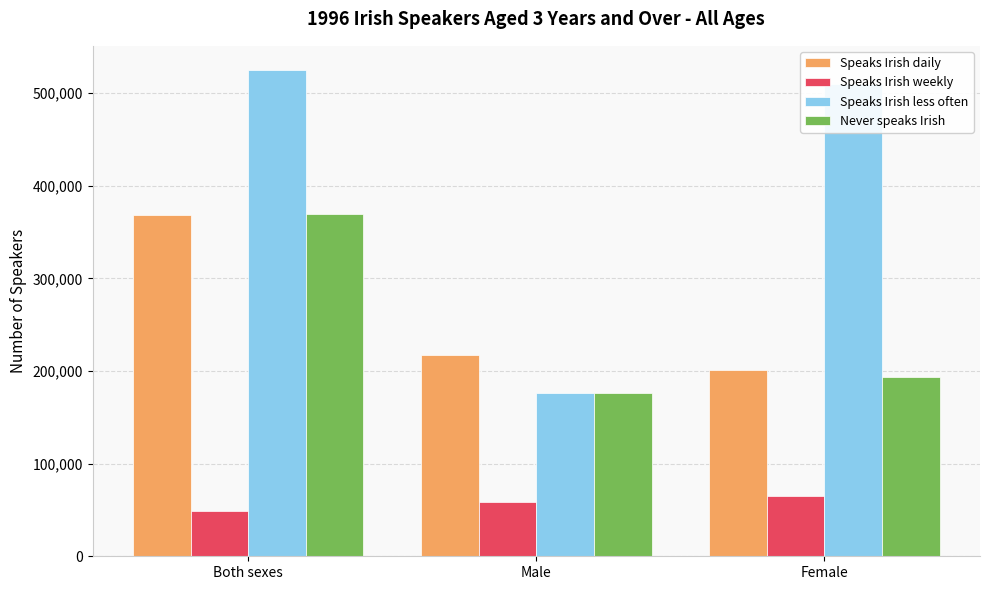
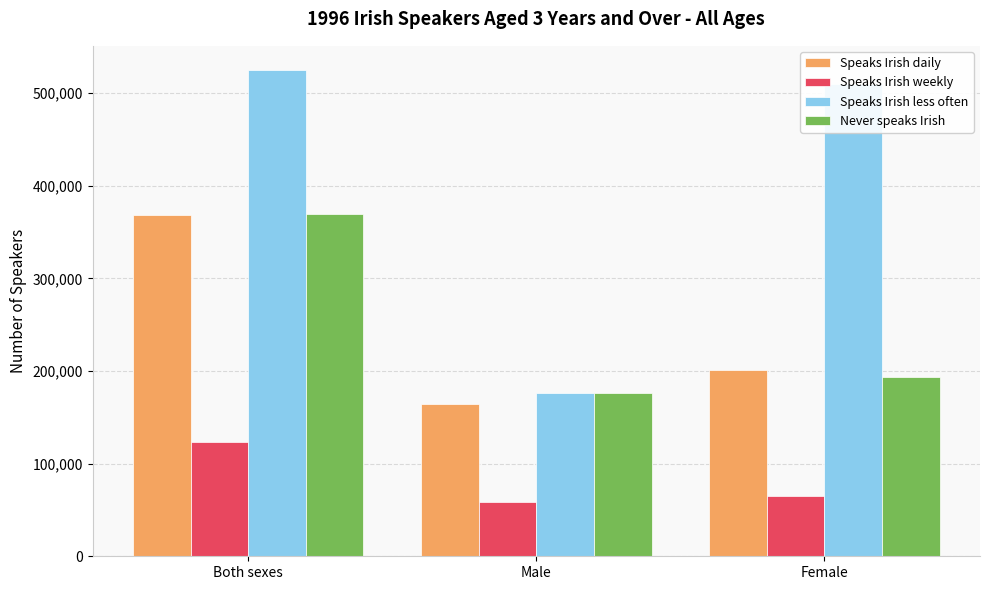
Speaks Irish weekly, Both sexes: 50,000 -> 120,000
Speaks Irish daily, Male: 220,000 -> 160,000
